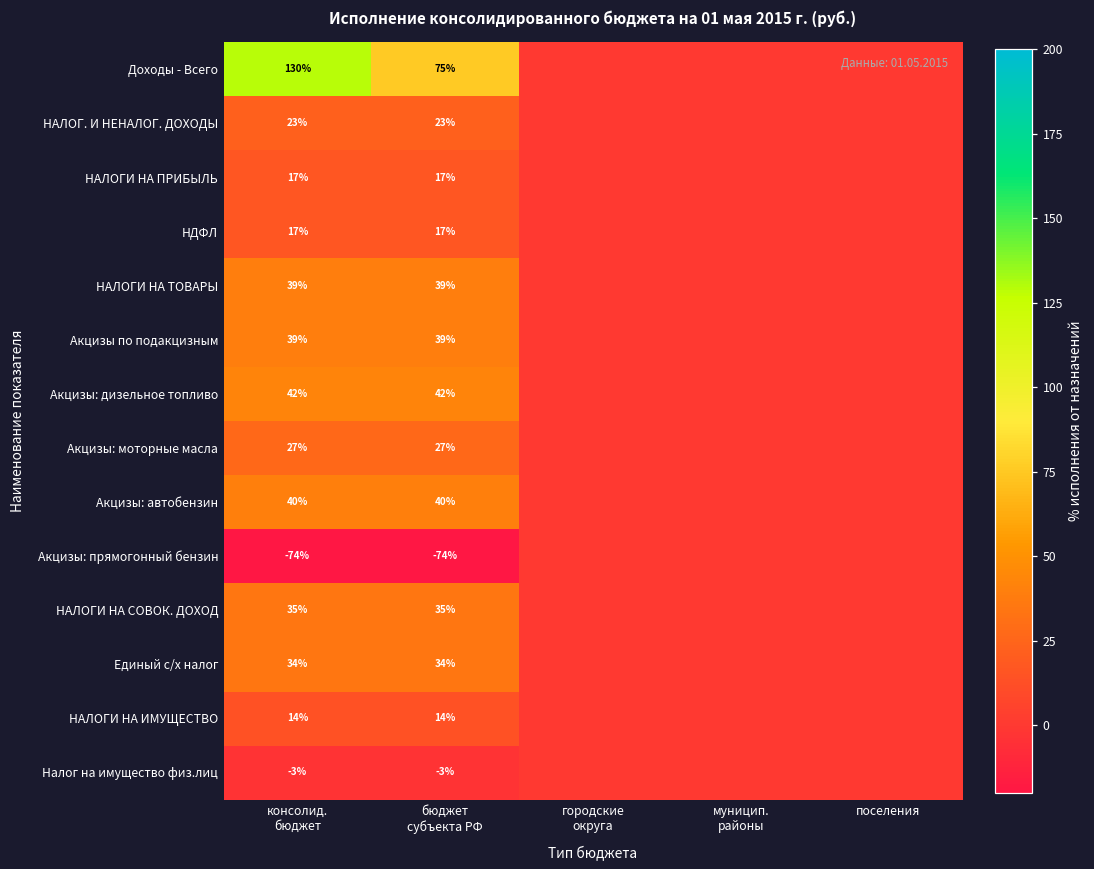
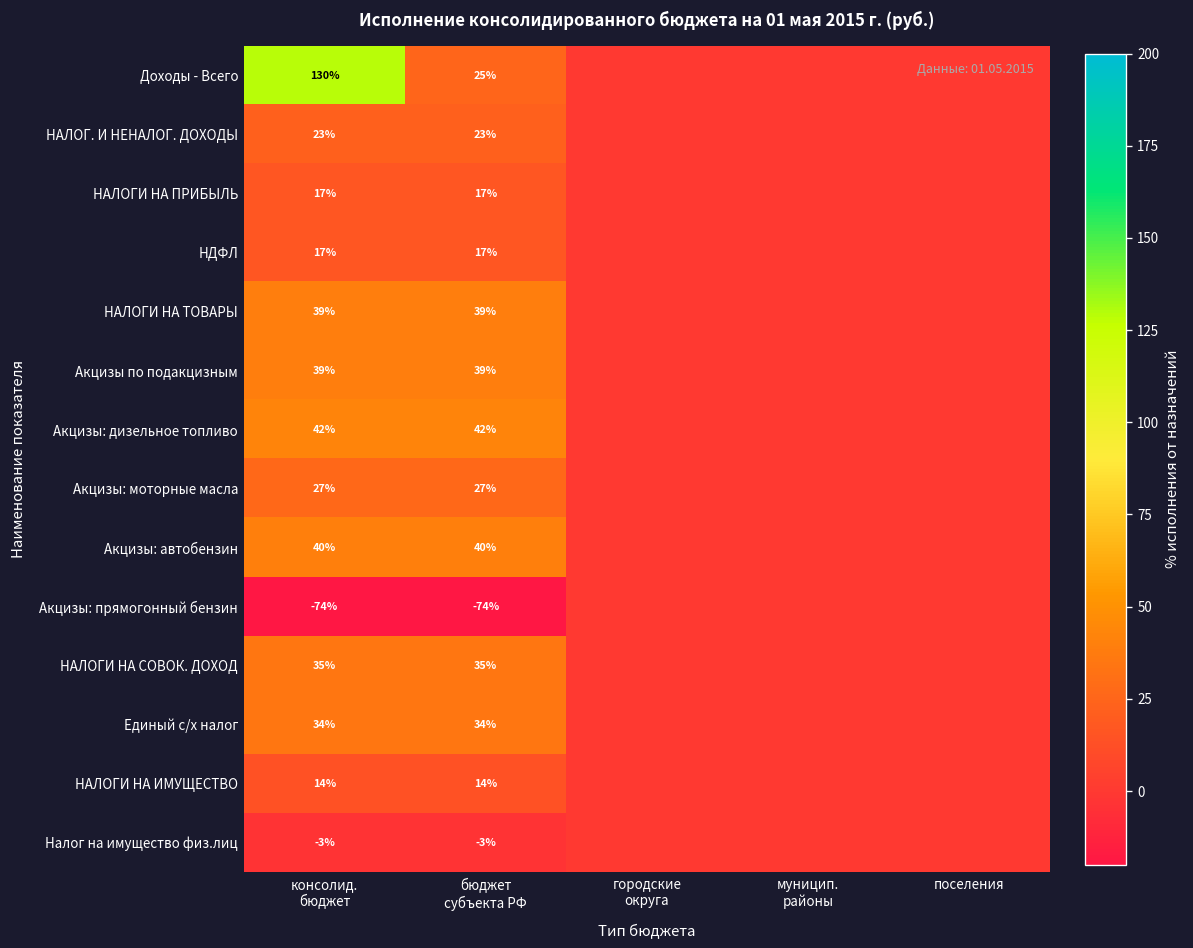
Доходы - Всего, бюджет субъекта РФ: 75% -> 25%
